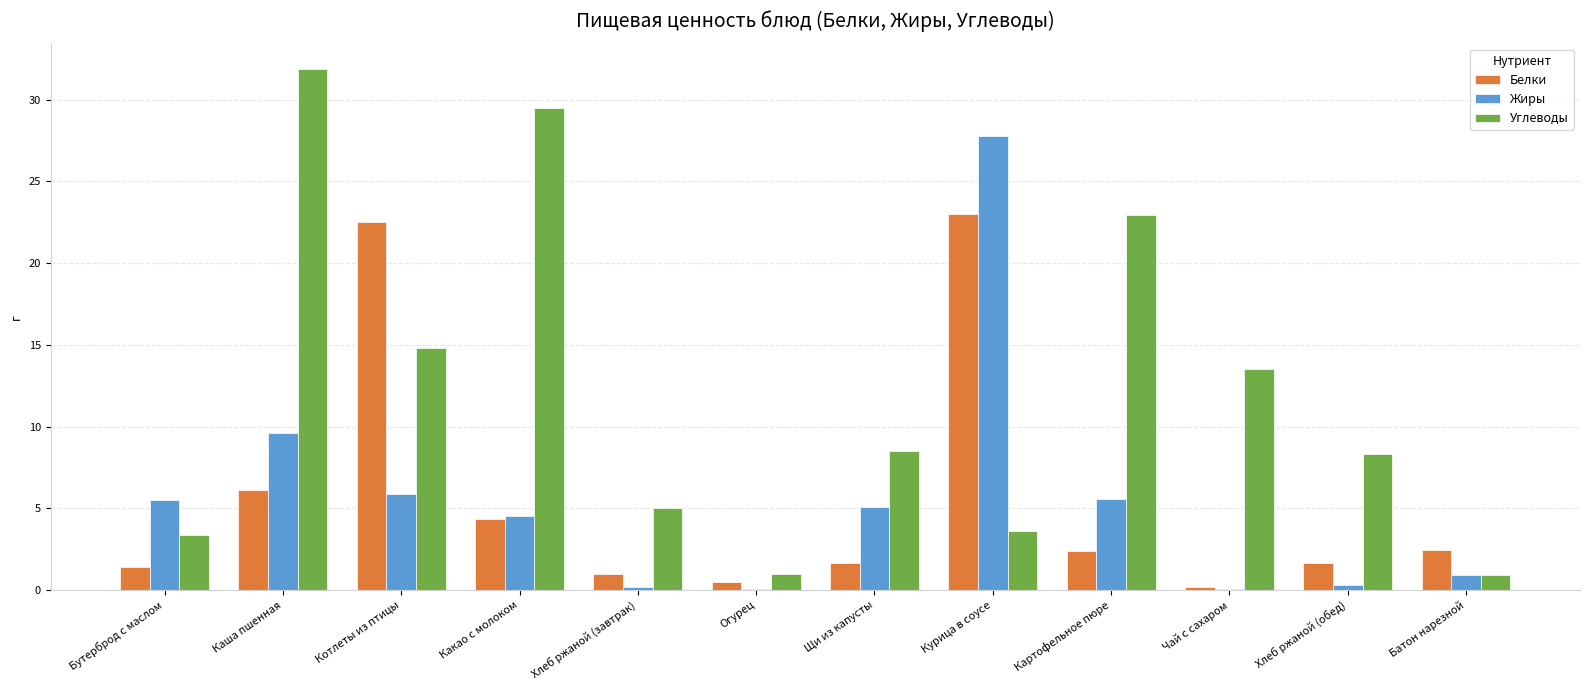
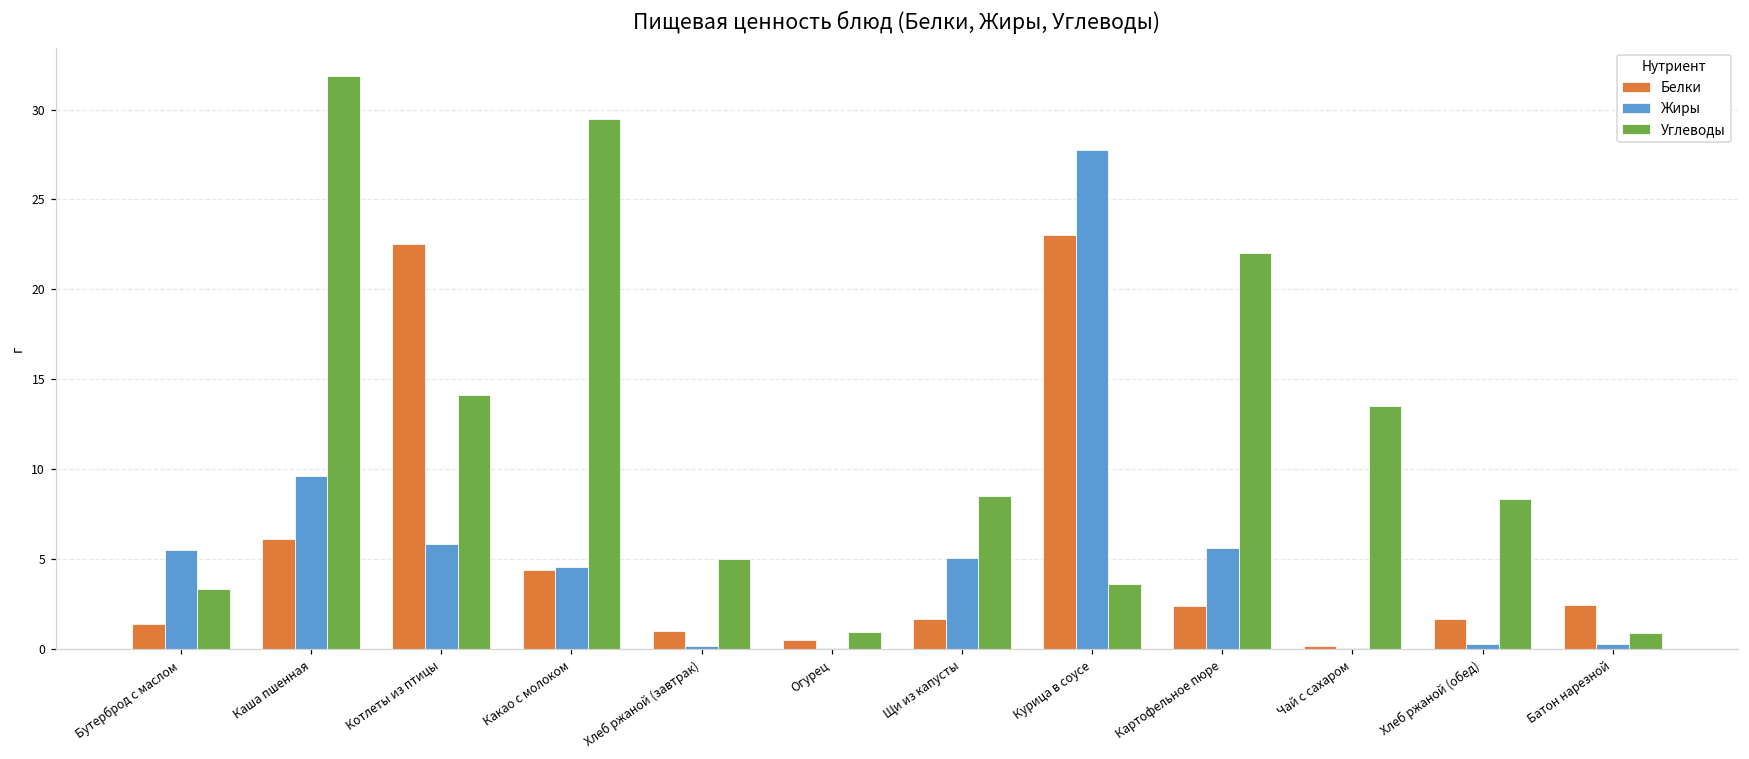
Углеводы, Котлеты из птицы: 14.8 -> 14.1
Углеводы, Картофельное пюре: 22.9 -> 22.1
Жиры, Батон нарезной: 0.9 -> 0.3
